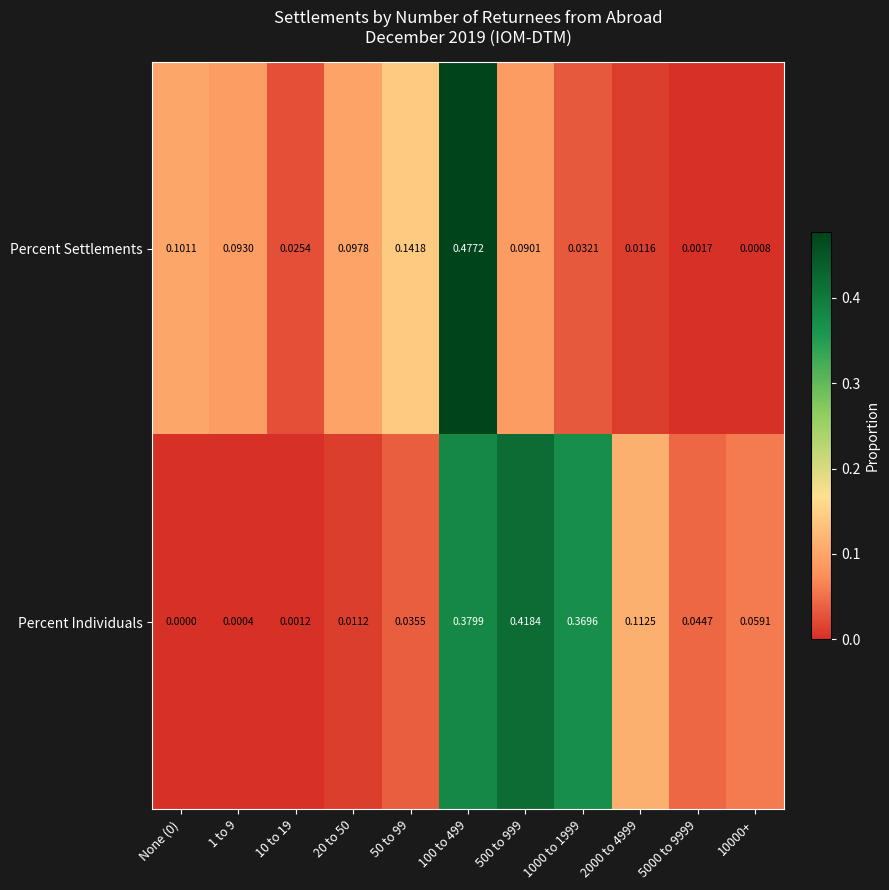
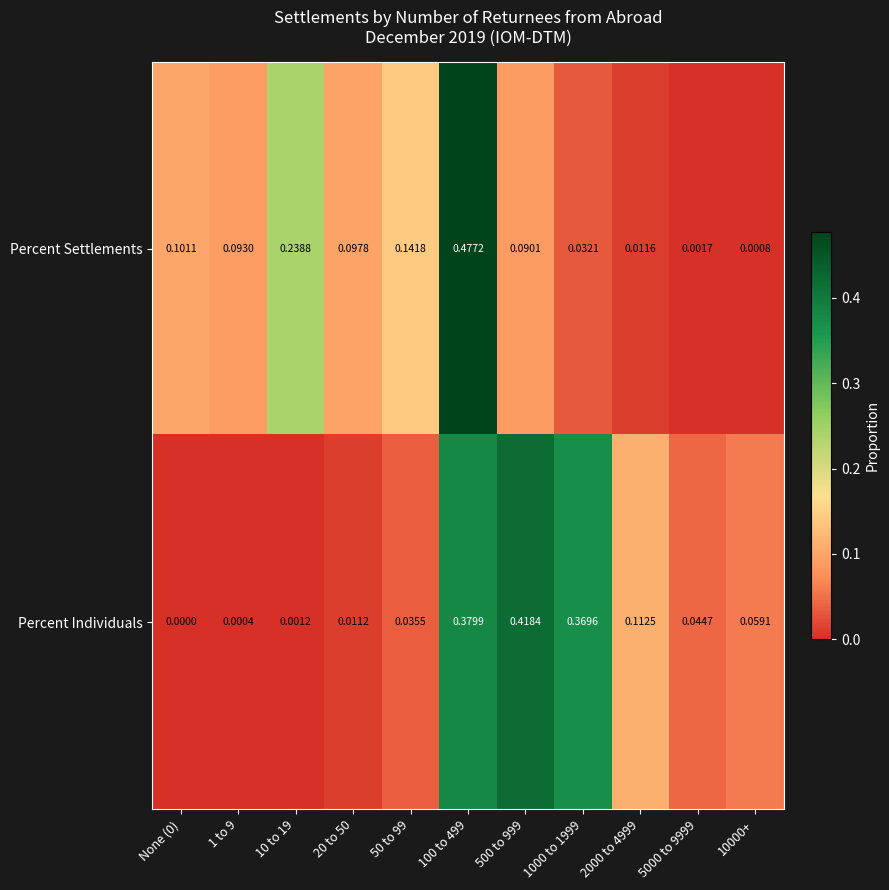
Percent Settlements, 10 to 19: 0.0254 -> 0.2388
